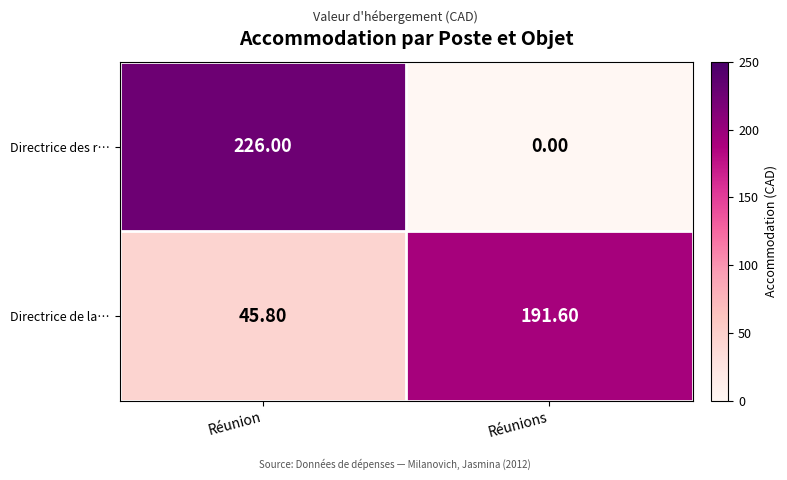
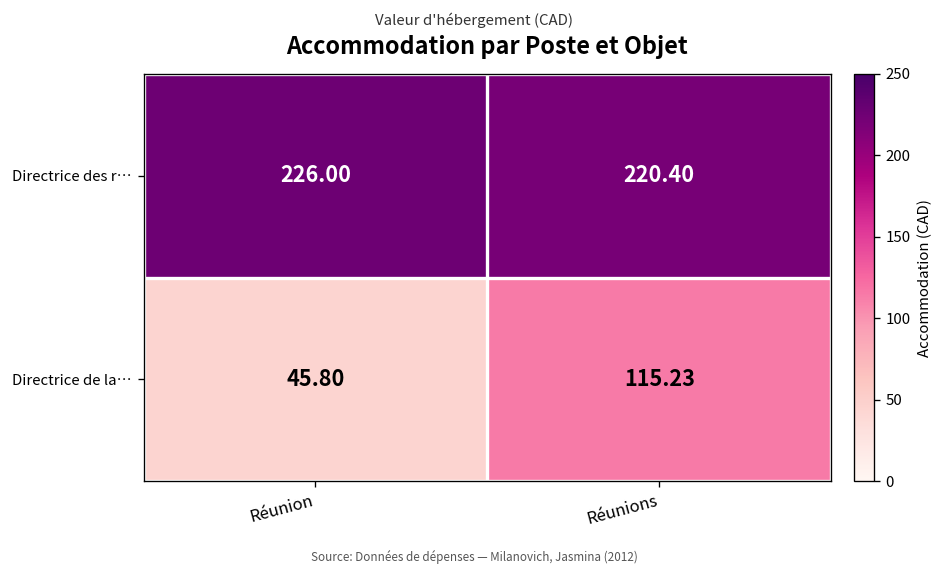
Directrice des r…, Réunions: 0.00 -> 220.40
Directrice de la…, Réunions: 191.60 -> 115.23
